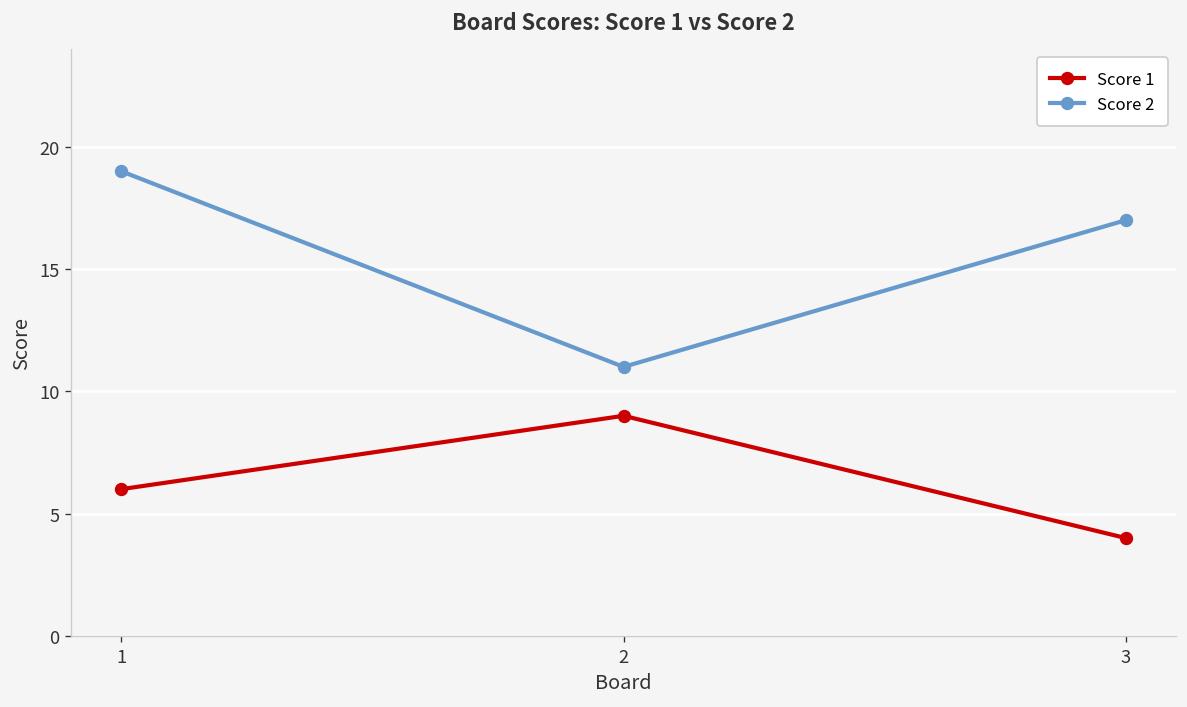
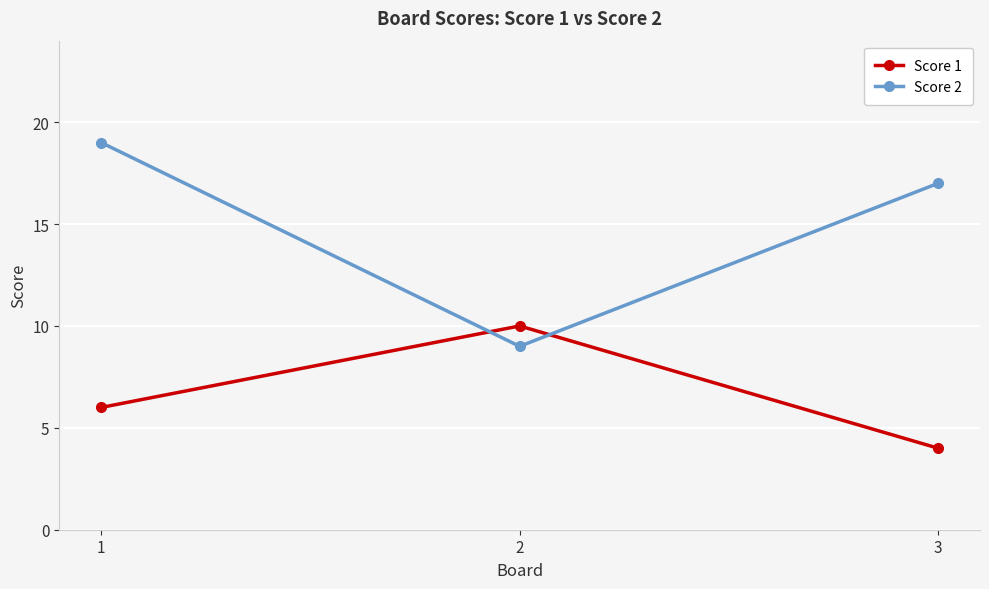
Score 1, 2: 9 -> 10
Score 2, 2: 11 -> 9
